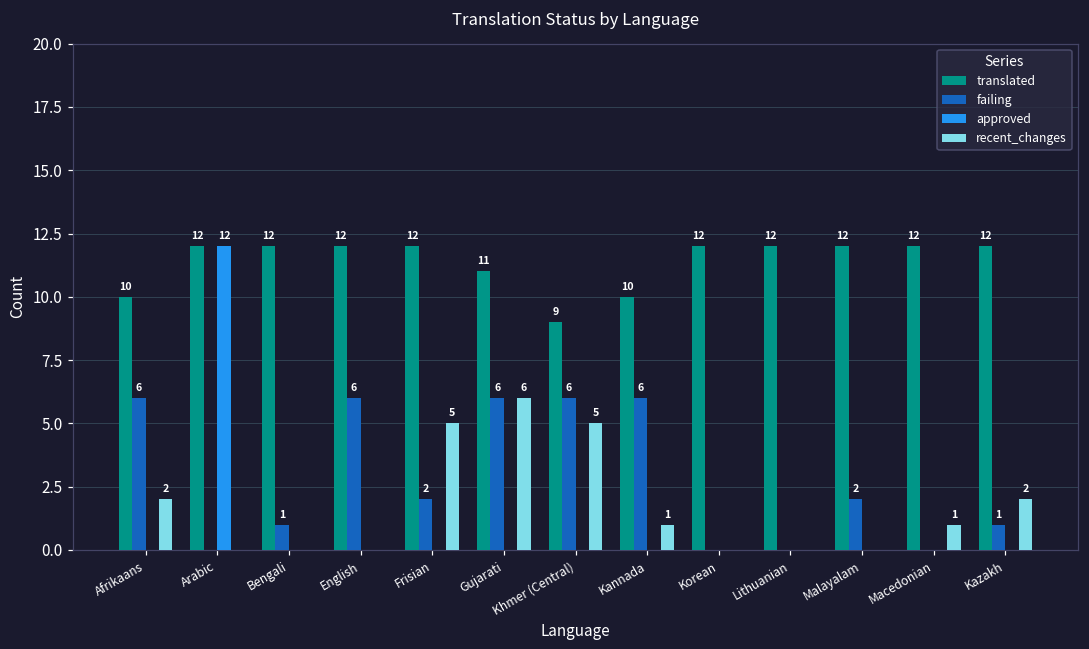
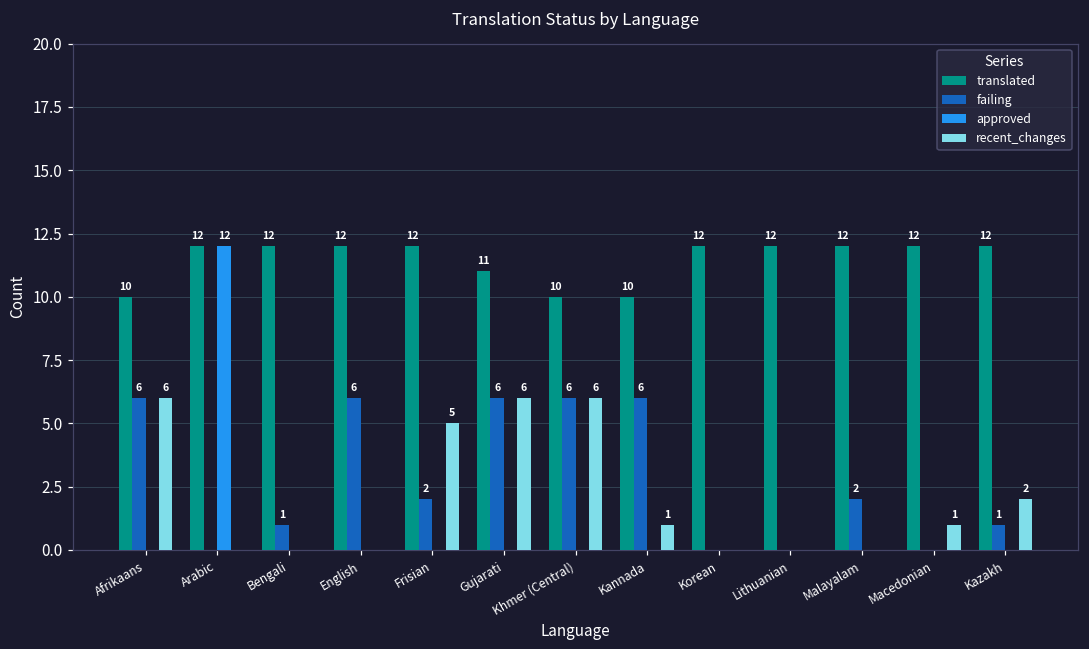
recent_changes, Afrikaans: 2 -> 6
translated, Khmer (Central): 9 -> 10
recent_changes, Khmer (Central): 5 -> 6
